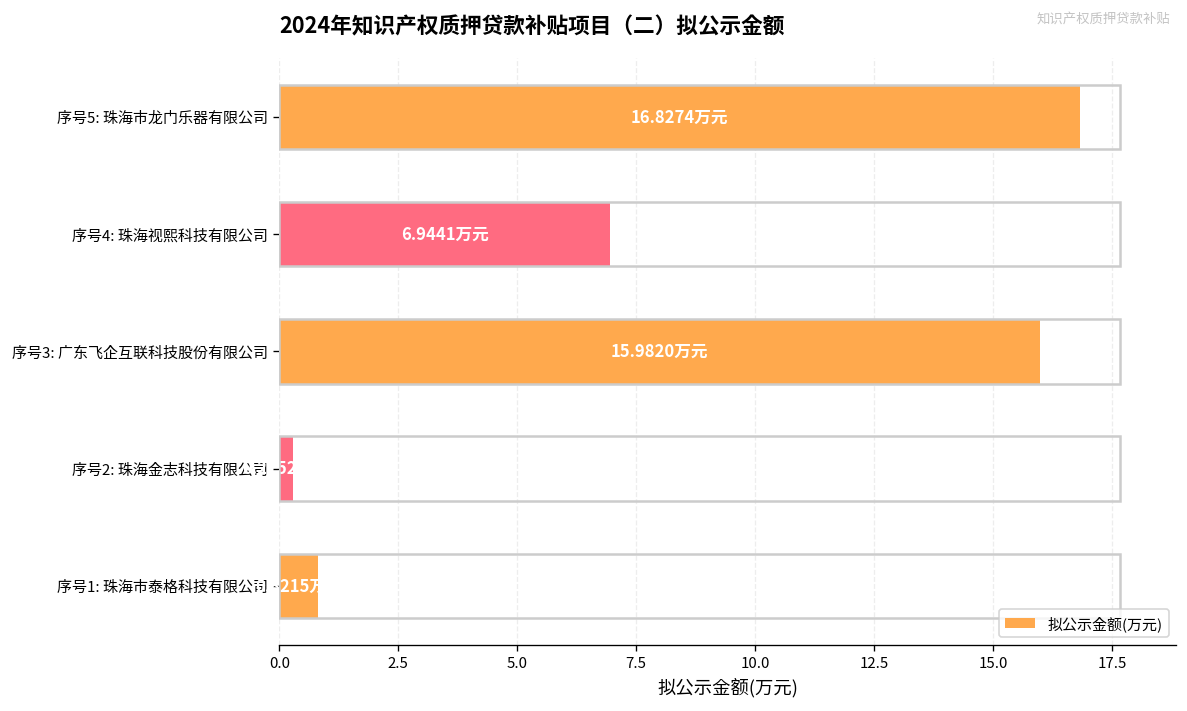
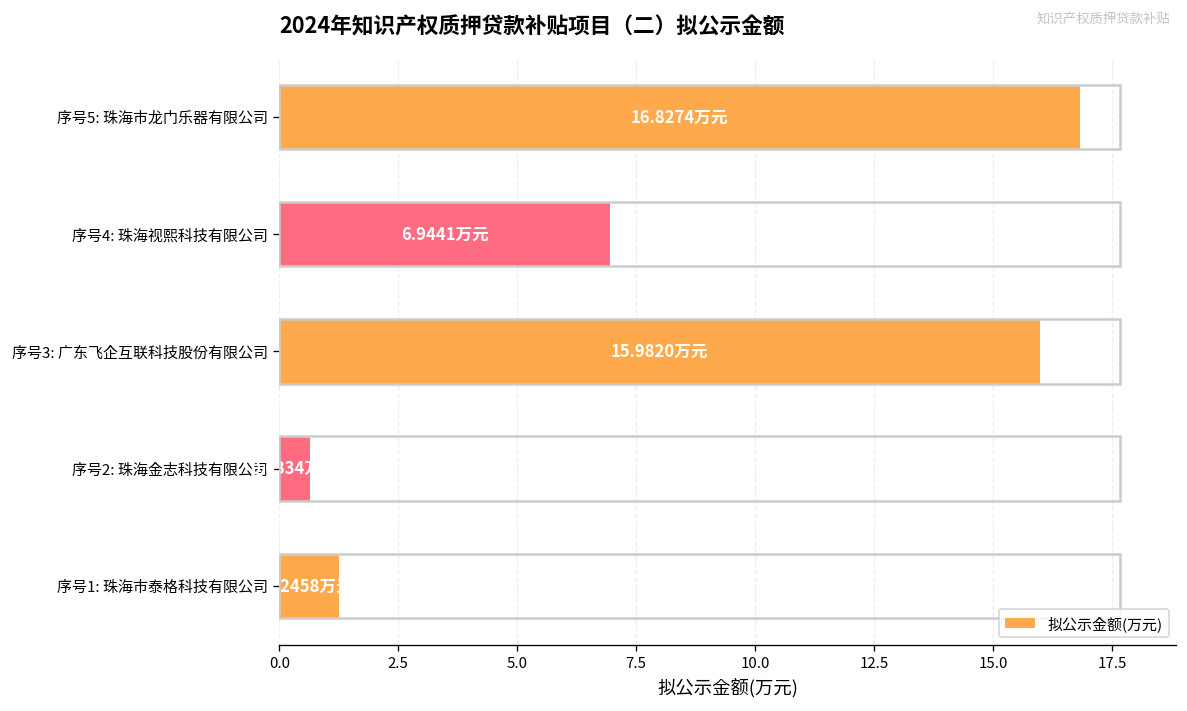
序号2: 珠海金志科技有限公司: 0.3 -> 0.6
序号1: 珠海市泰格科技有限公司: 0.8 -> 1.2
